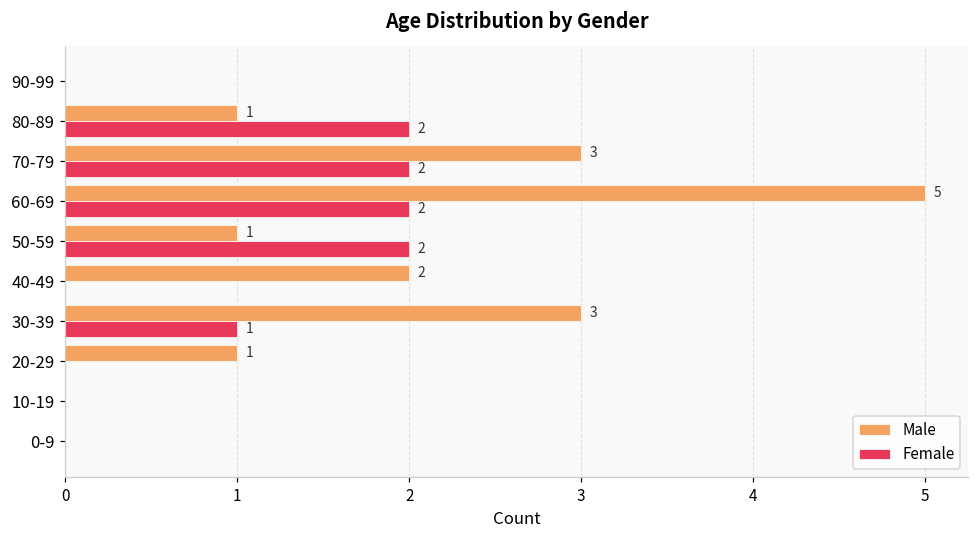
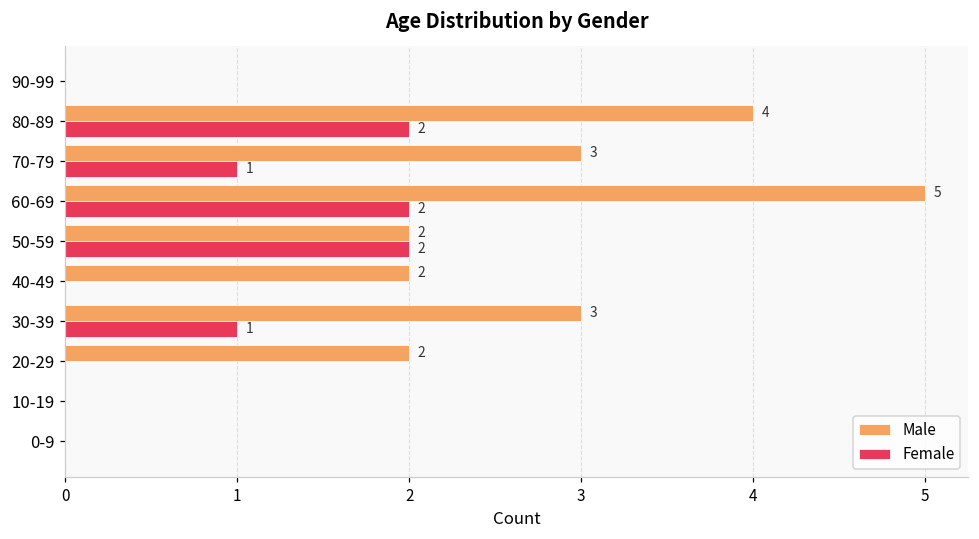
Male, 80-89: 1 -> 4
Female, 70-79: 2 -> 1
Male, 50-59: 1 -> 2
Male, 20-29: 1 -> 2
